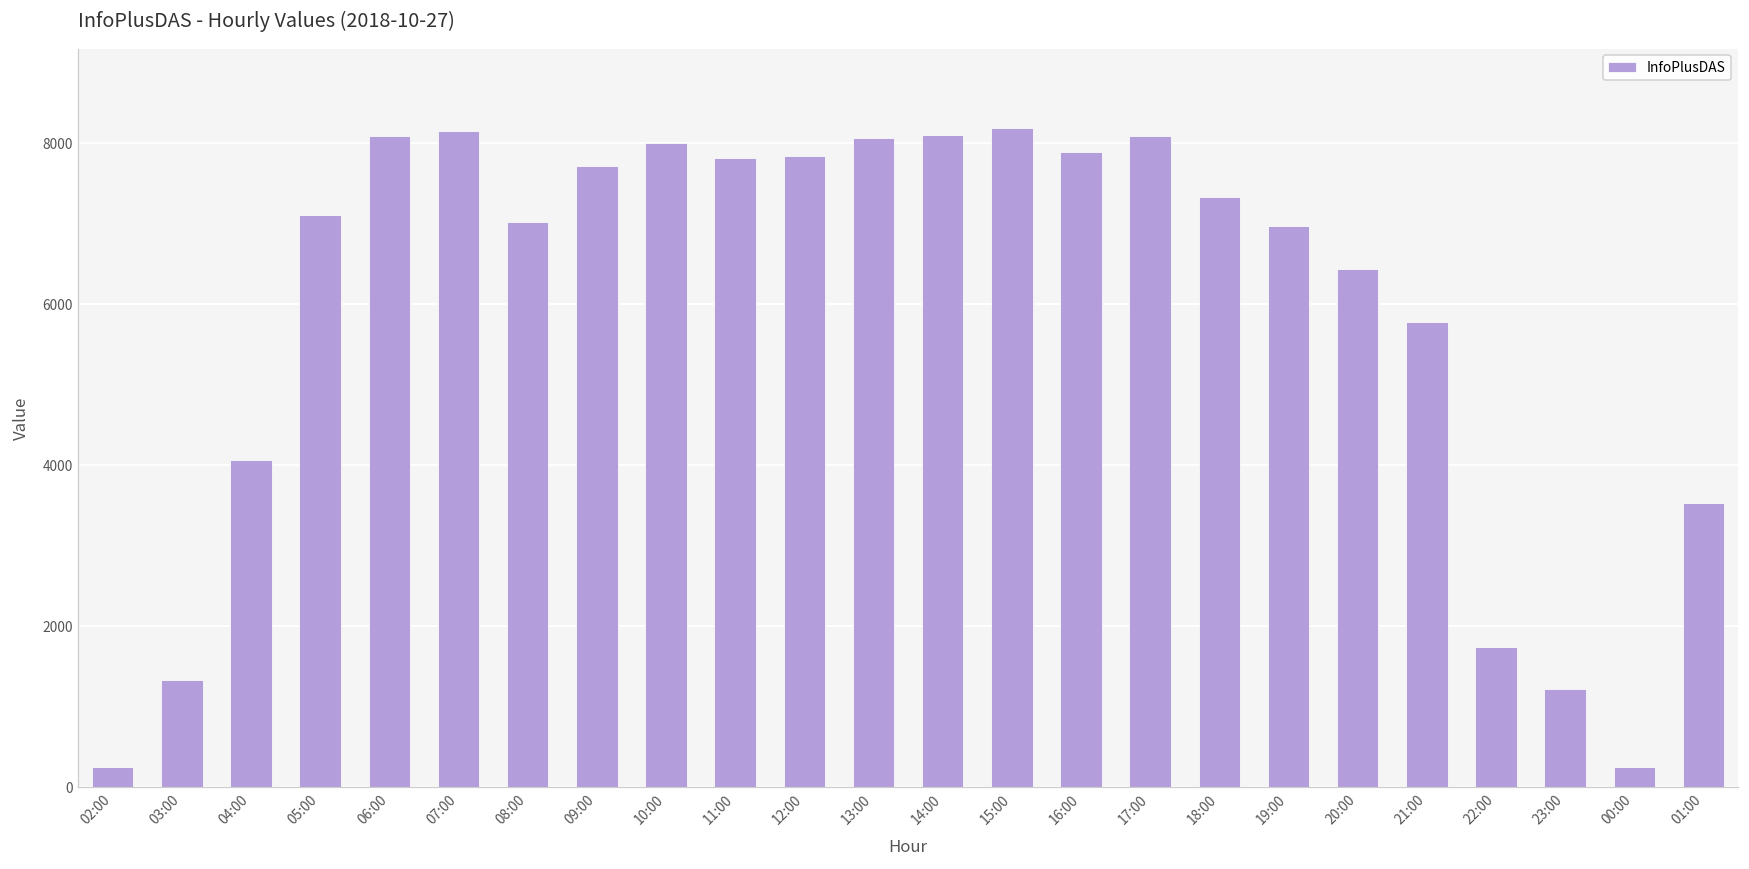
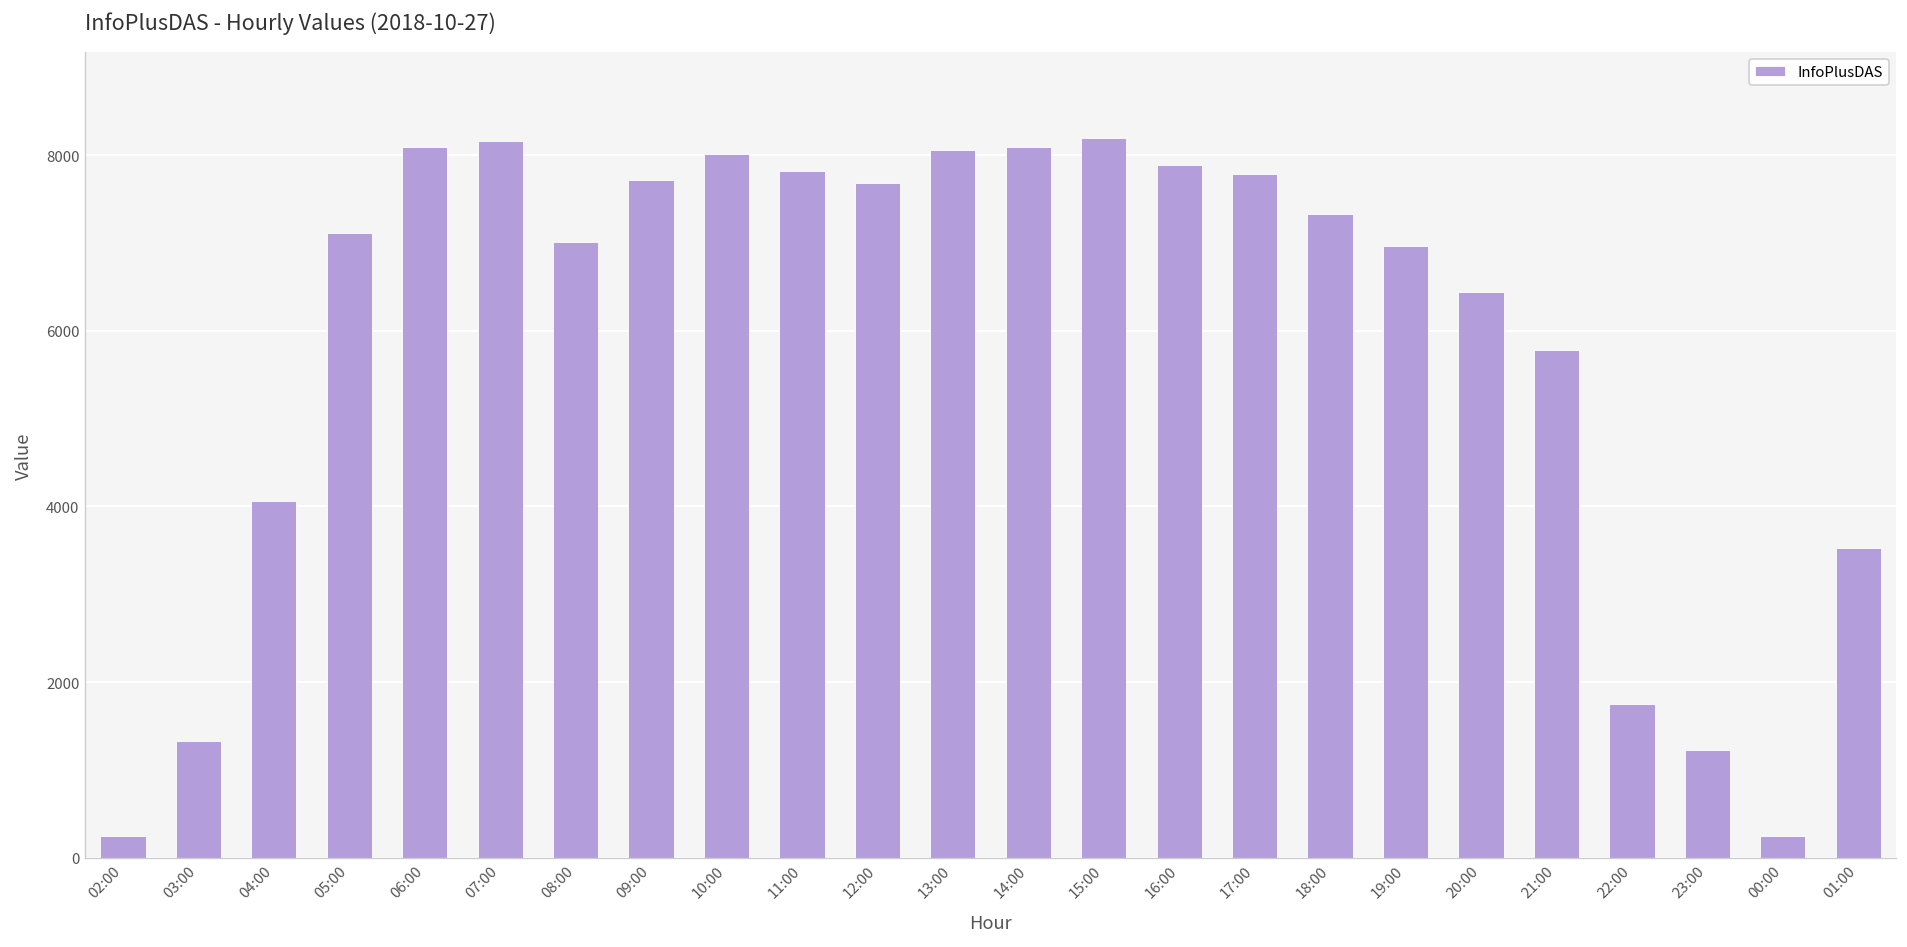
12:00: 7800 -> 7700
17:00: 8100 -> 7800
